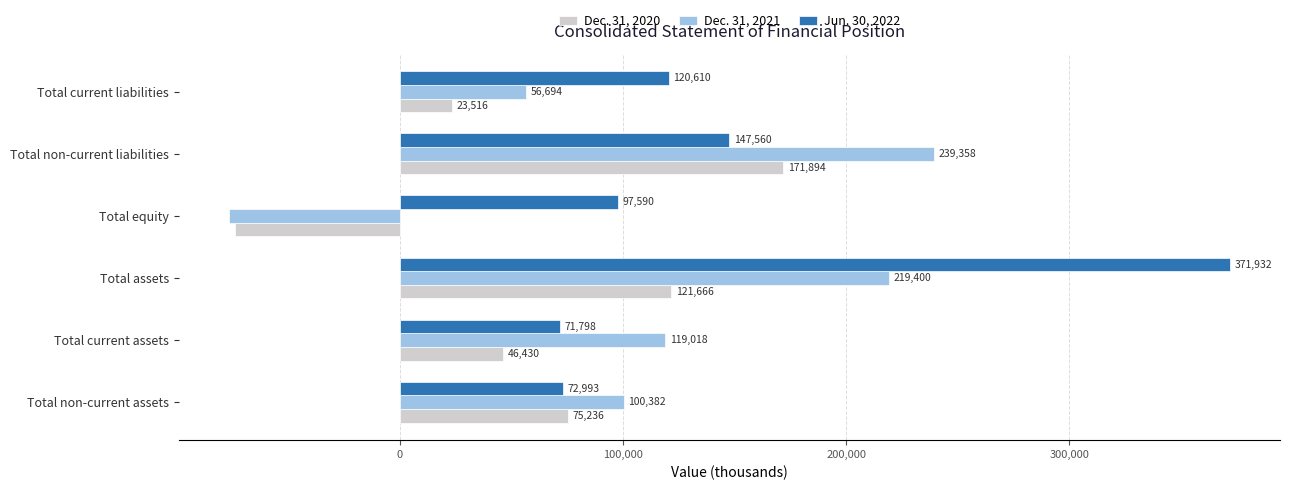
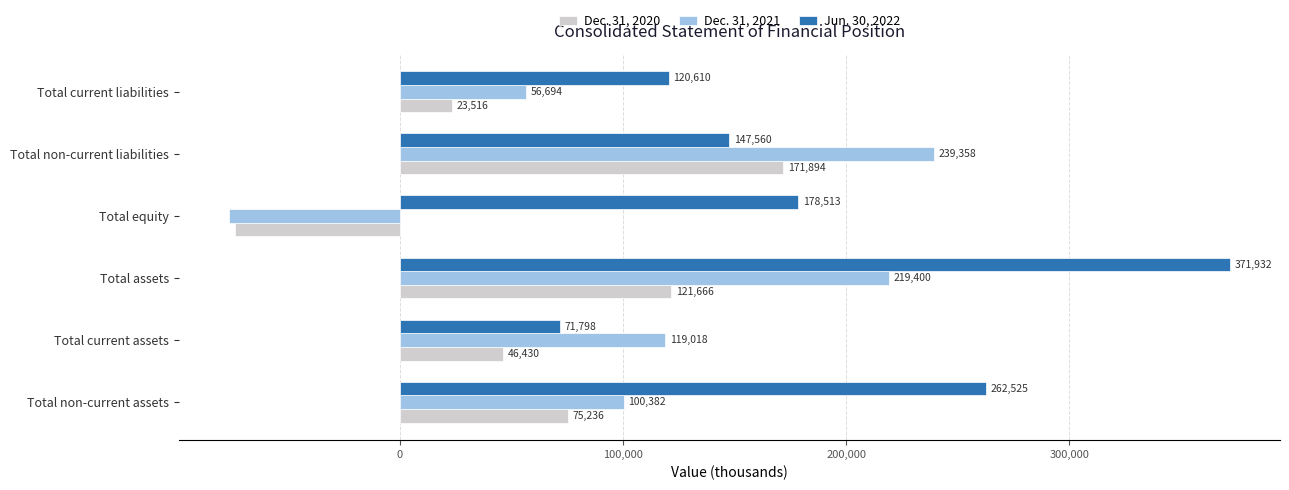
Jun. 30, 2022, Total equity: 97,590 -> 178,513
Jun. 30, 2022, Total non-current assets: 72,993 -> 262,525
